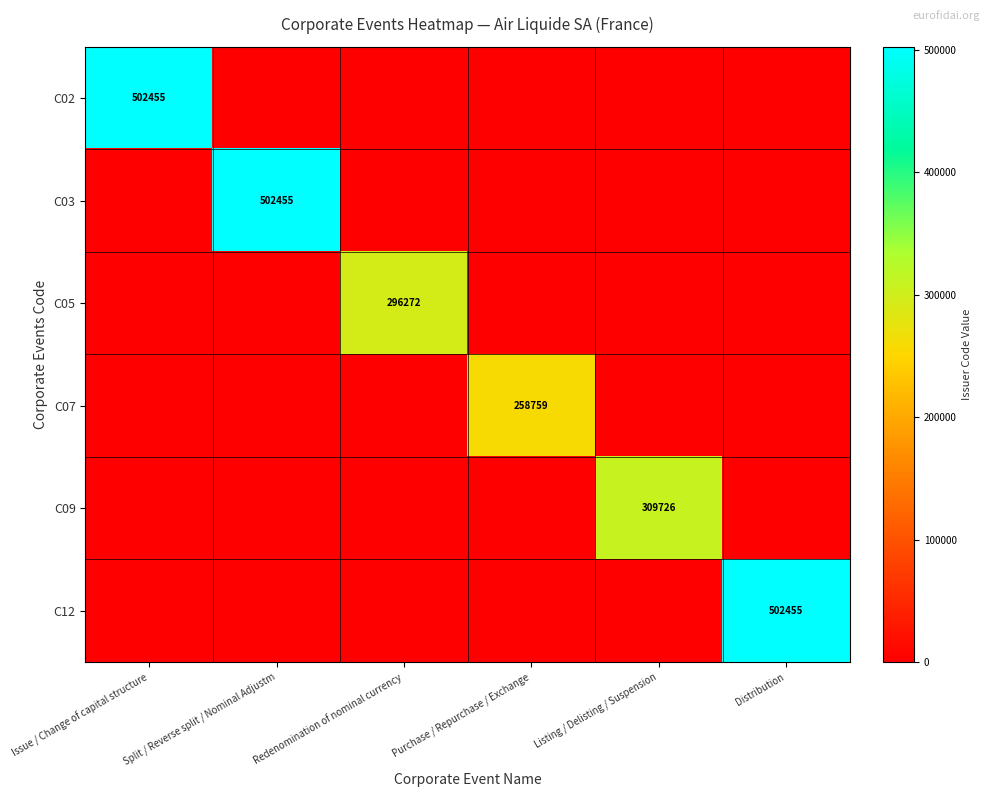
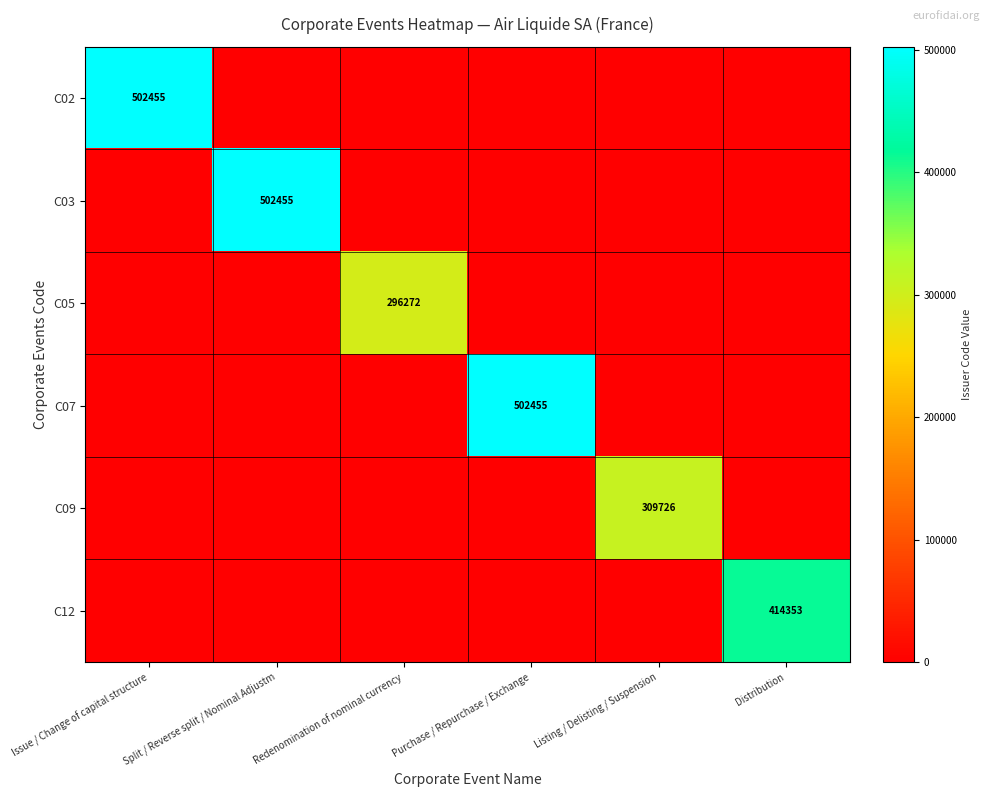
C07, Purchase / Repurchase / Exchange: 258759 -> 502455
C12, Distribution: 502455 -> 414353
